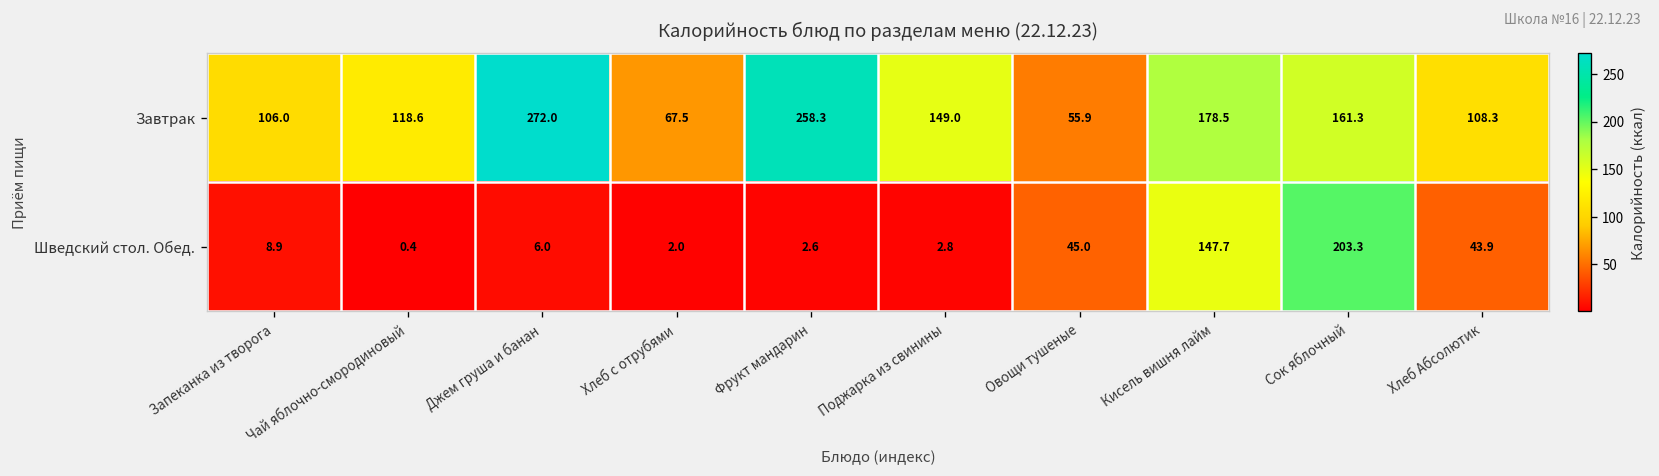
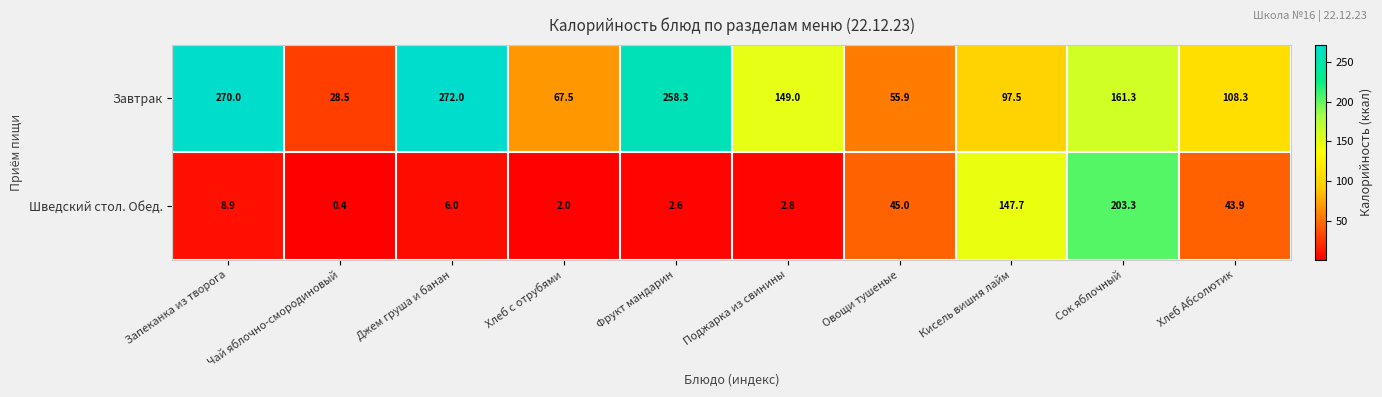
Завтрак, Запеканка из творога: 106.0 -> 270.0
Завтрак, Чай яблочно-смородиновый: 118.6 -> 28.5
Завтрак, Кисель вишня лайм: 178.5 -> 97.5
